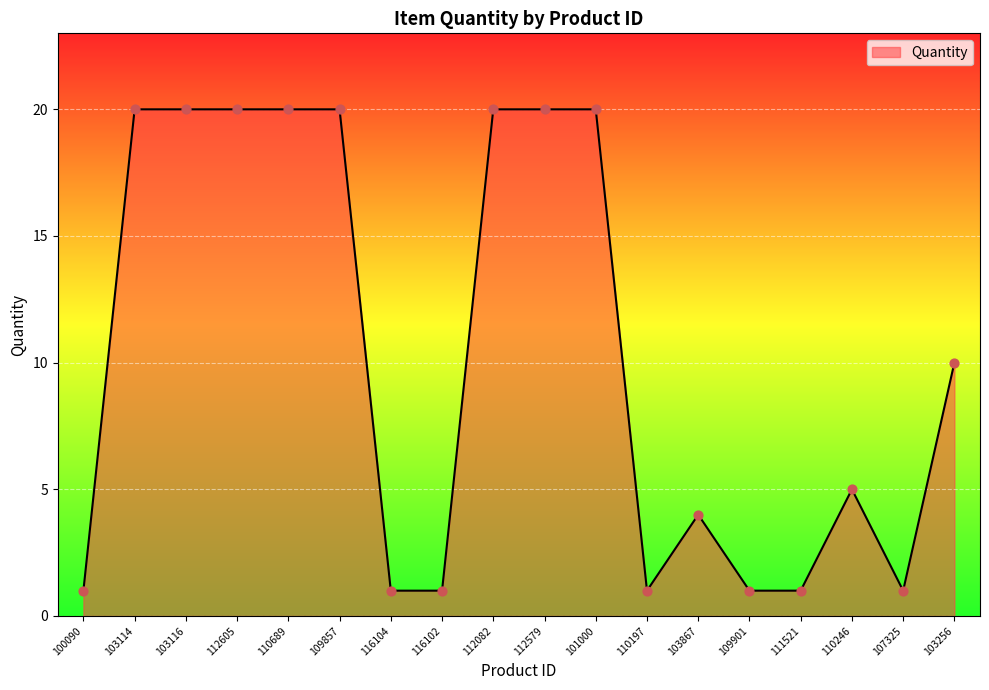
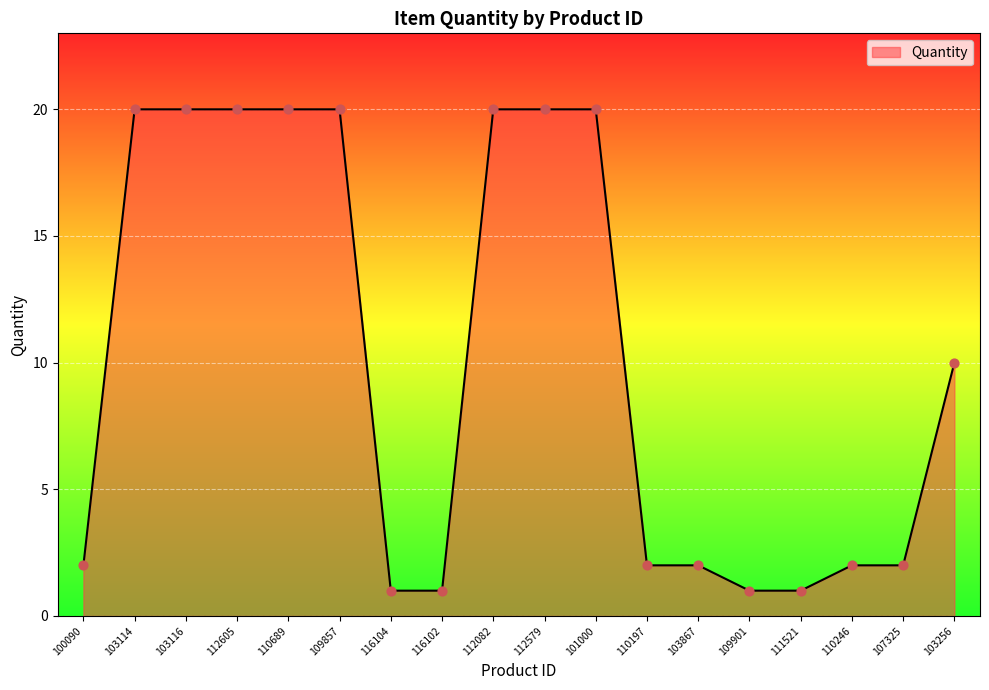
100090: 1 -> 2
110197: 1 -> 2
103867: 4 -> 2
110246: 5 -> 2
107325: 1 -> 2
